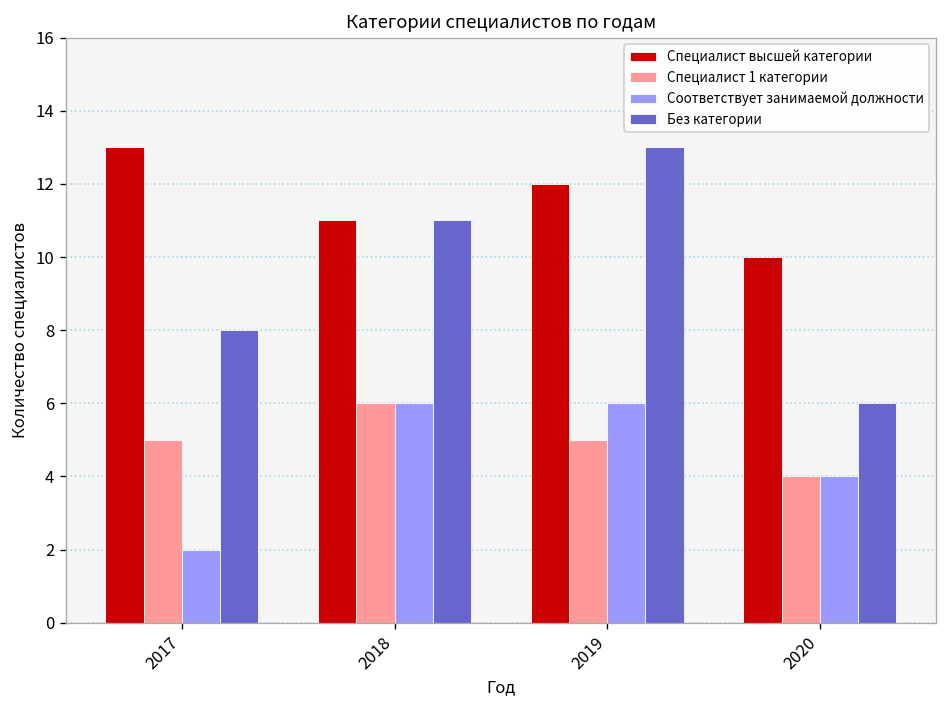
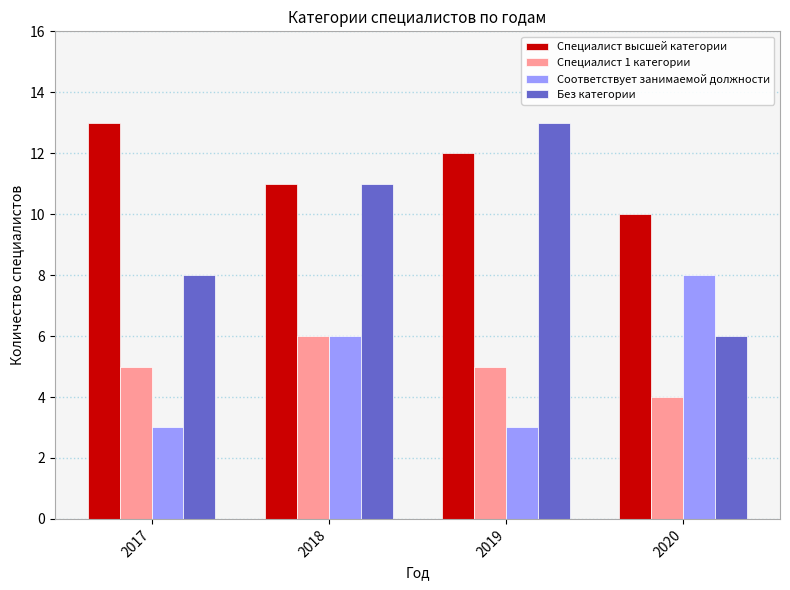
Соответствует занимаемой должности, 2017: 2 -> 3
Соответствует занимаемой должности, 2019: 6 -> 3
Соответствует занимаемой должности, 2020: 4 -> 8
